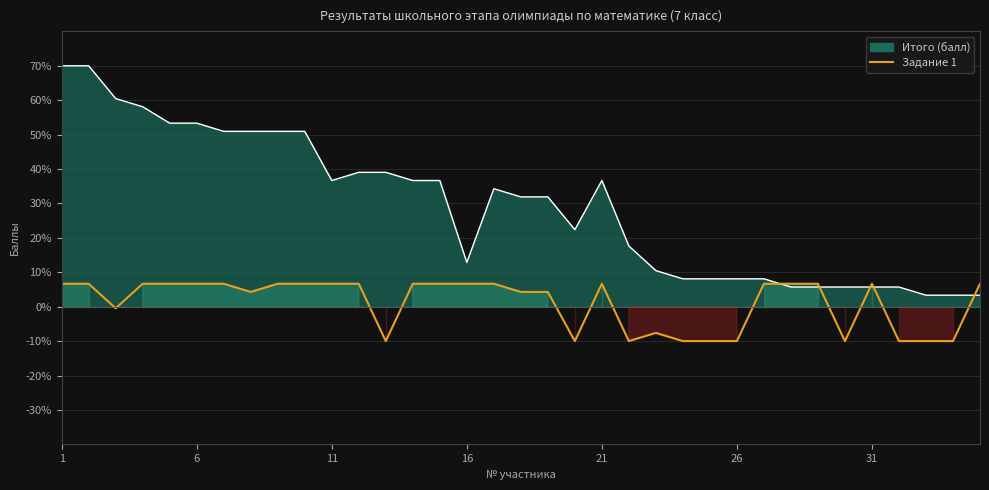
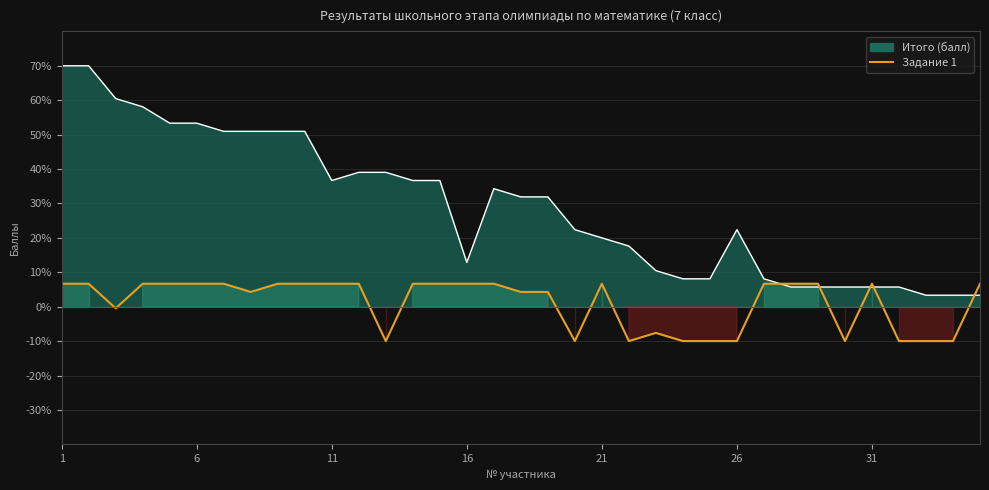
Итого (балл), 21: 37% -> 20%
Итого (балл), 26: 8% -> 22%
